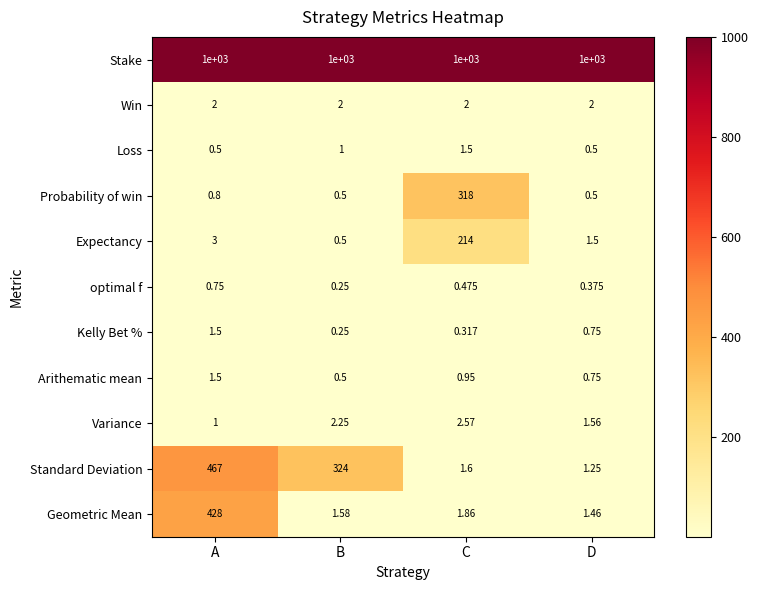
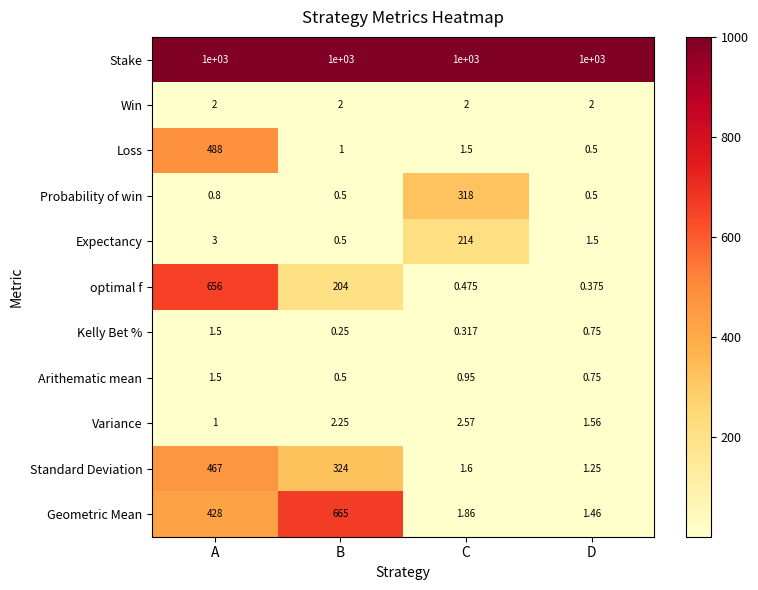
Loss, A: 0.5 -> 488
optimal f, A: 0.75 -> 656
optimal f, B: 0.25 -> 204
Geometric Mean, B: 1.58 -> 665
